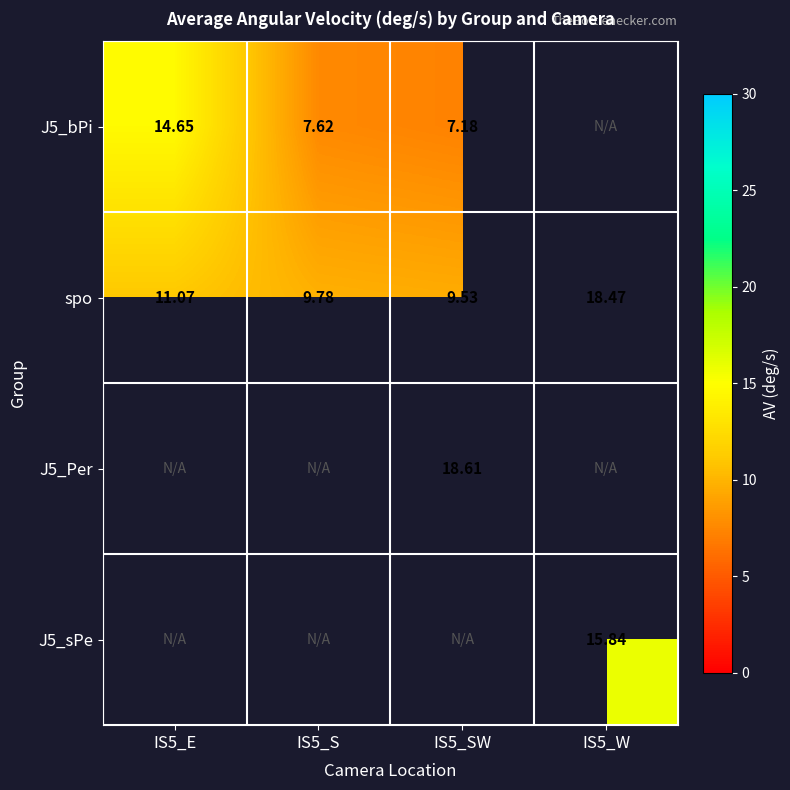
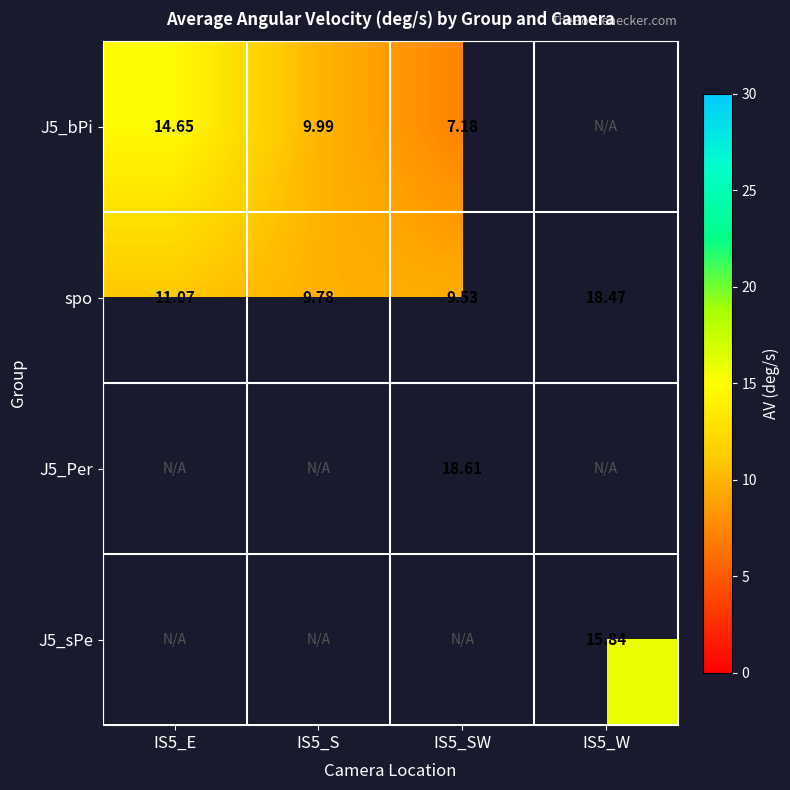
J5_bPi, IS5_S: 7.62 -> 9.99
